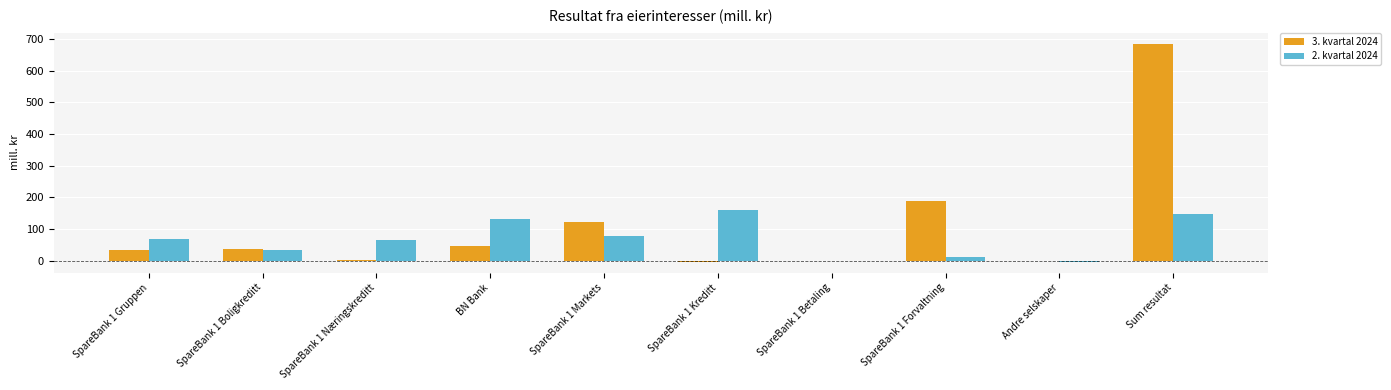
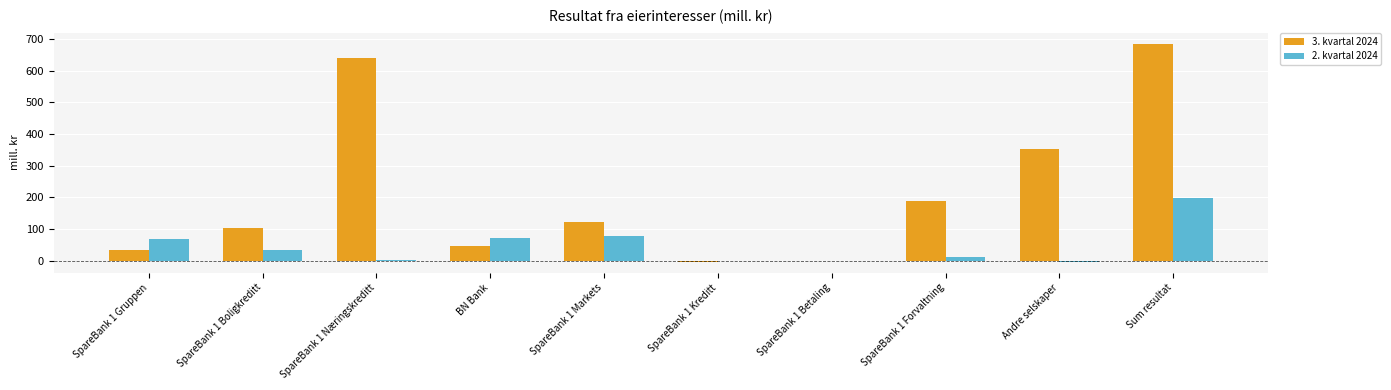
3. kvartal 2024, SpareBank 1 Boligkreditt: 40 -> 100
3. kvartal 2024, SpareBank 1 Næringskreditt: 0 -> 640
2. kvartal 2024, SpareBank 1 Næringskreditt: 70 -> 0
2. kvartal 2024, BN Bank: 130 -> 70
2. kvartal 2024, SpareBank 1 Kreditt: 160 -> 0
3. kvartal 2024, Andre selskaper: 0 -> 350
2. kvartal 2024, Sum resultat: 150 -> 200
